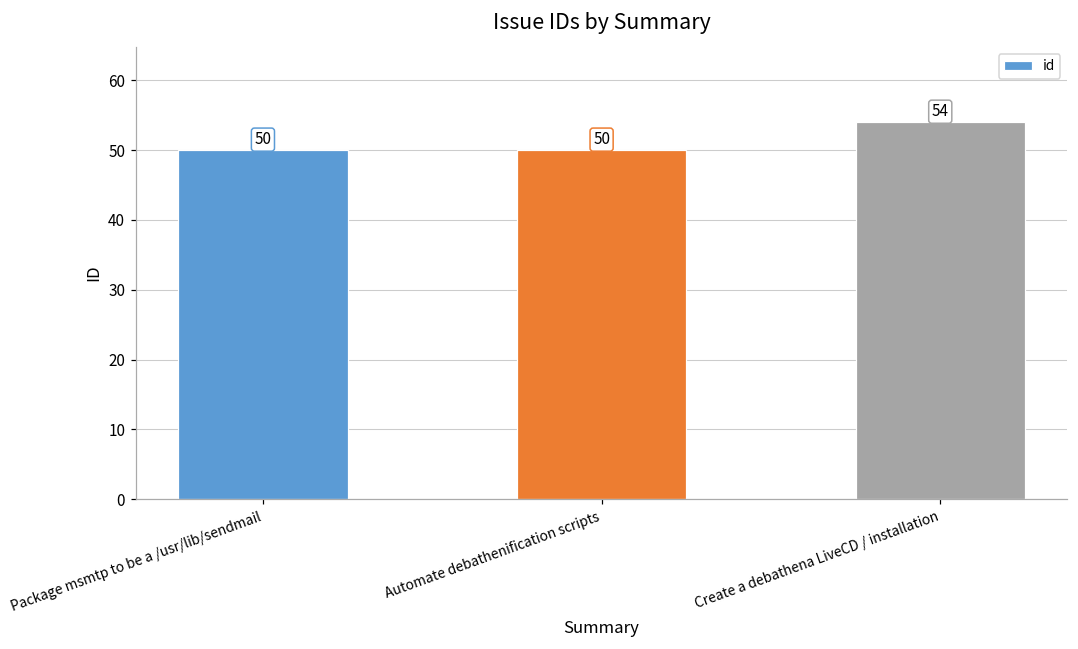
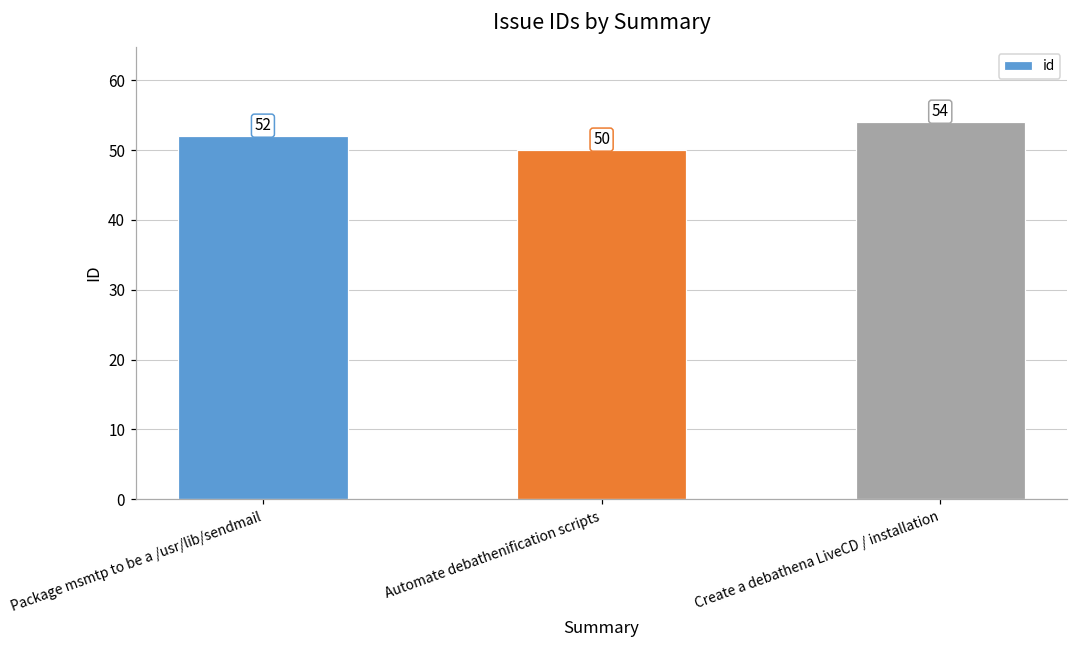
Package msmtp to be a /usr/lib/sendmail: 50 -> 52
